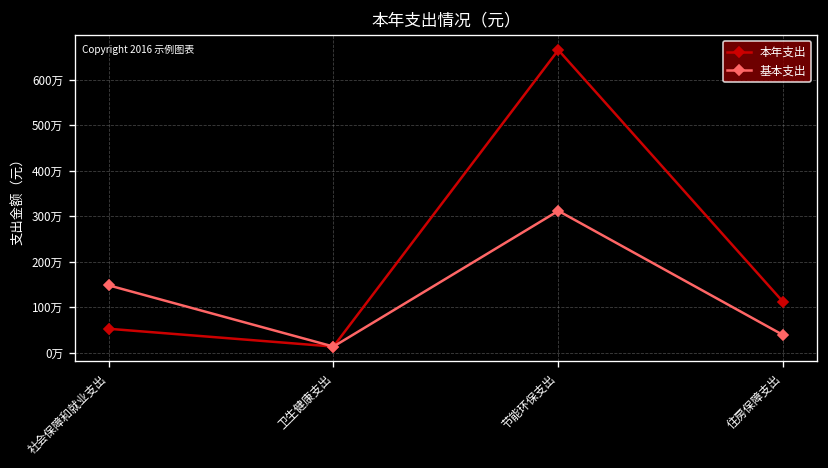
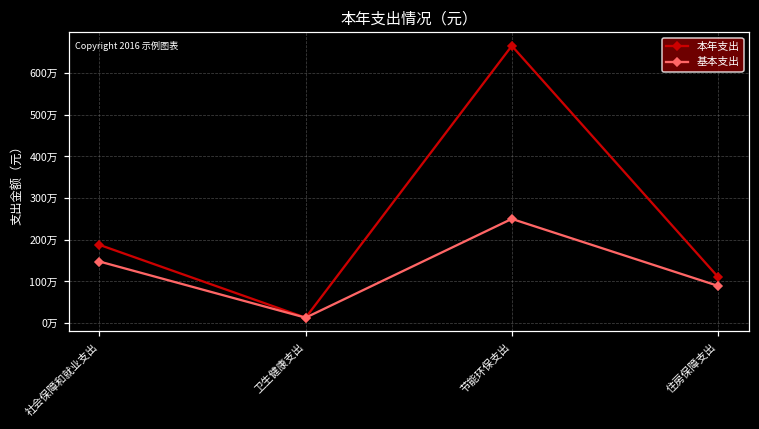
本年支出, 社会保障和就业支出: 50万 -> 190万
基本支出, 节能环保支出: 310万 -> 250万
基本支出, 住房保障支出: 40万 -> 90万
